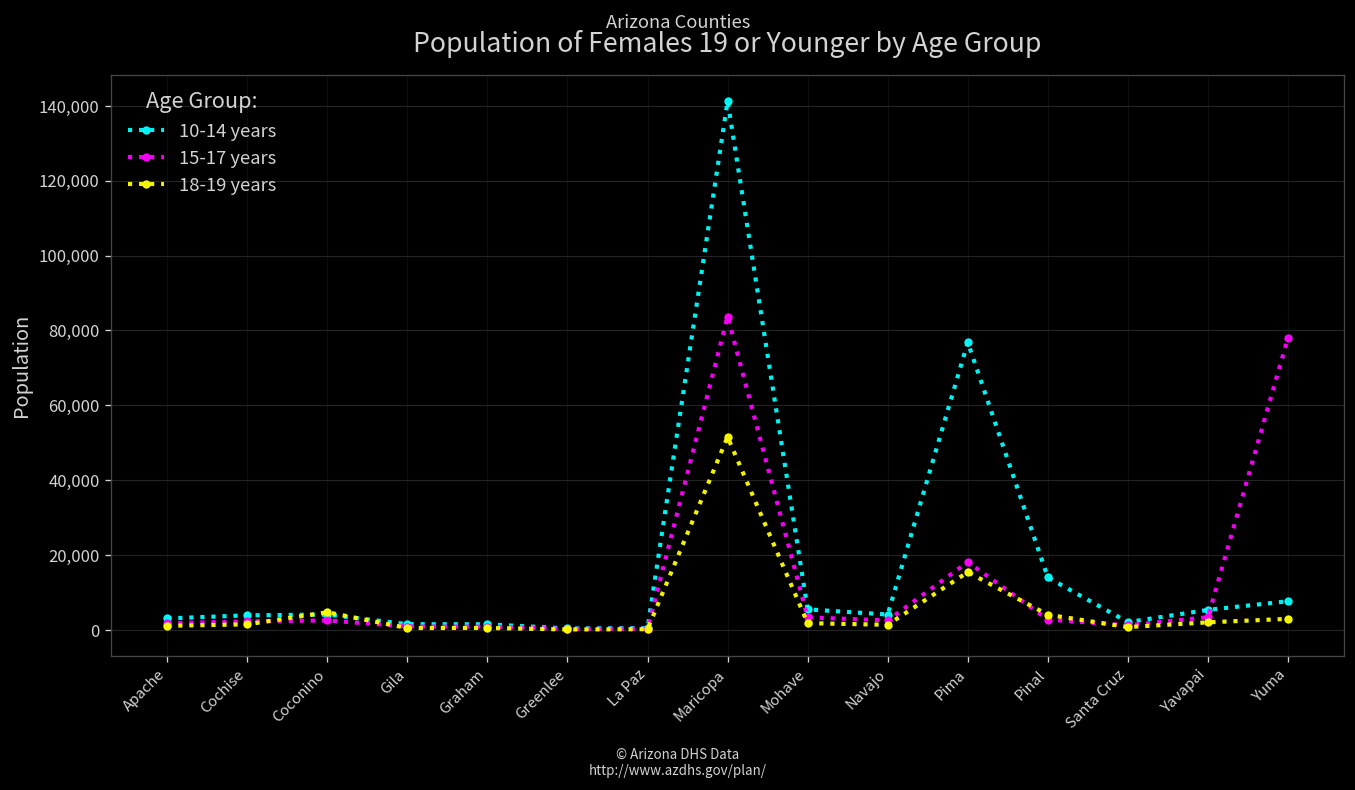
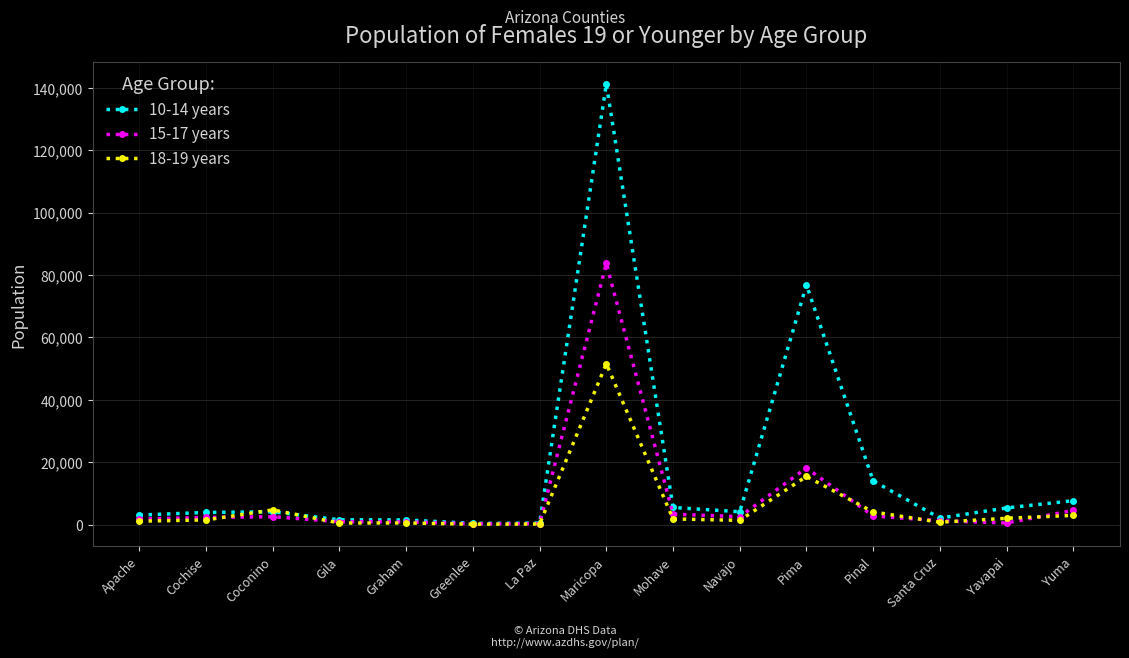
15-17 years, Yavapai: 3,000 -> 1,000
15-17 years, Yuma: 78,000 -> 5,000
